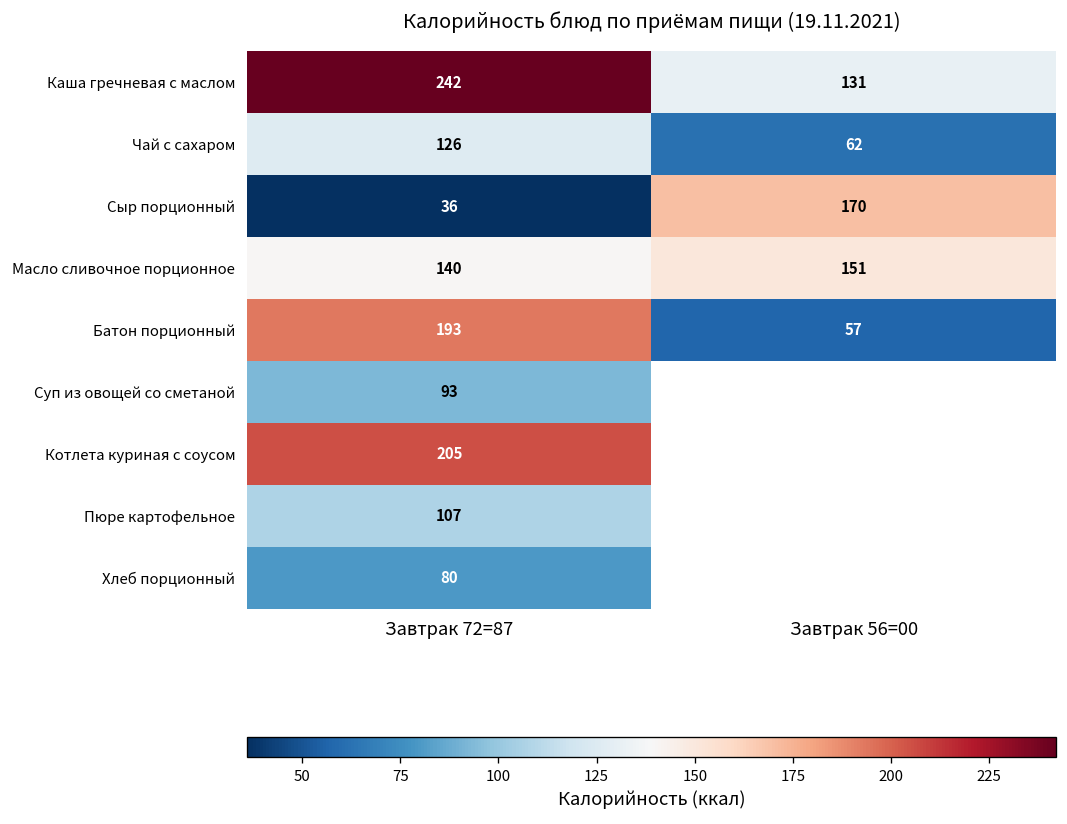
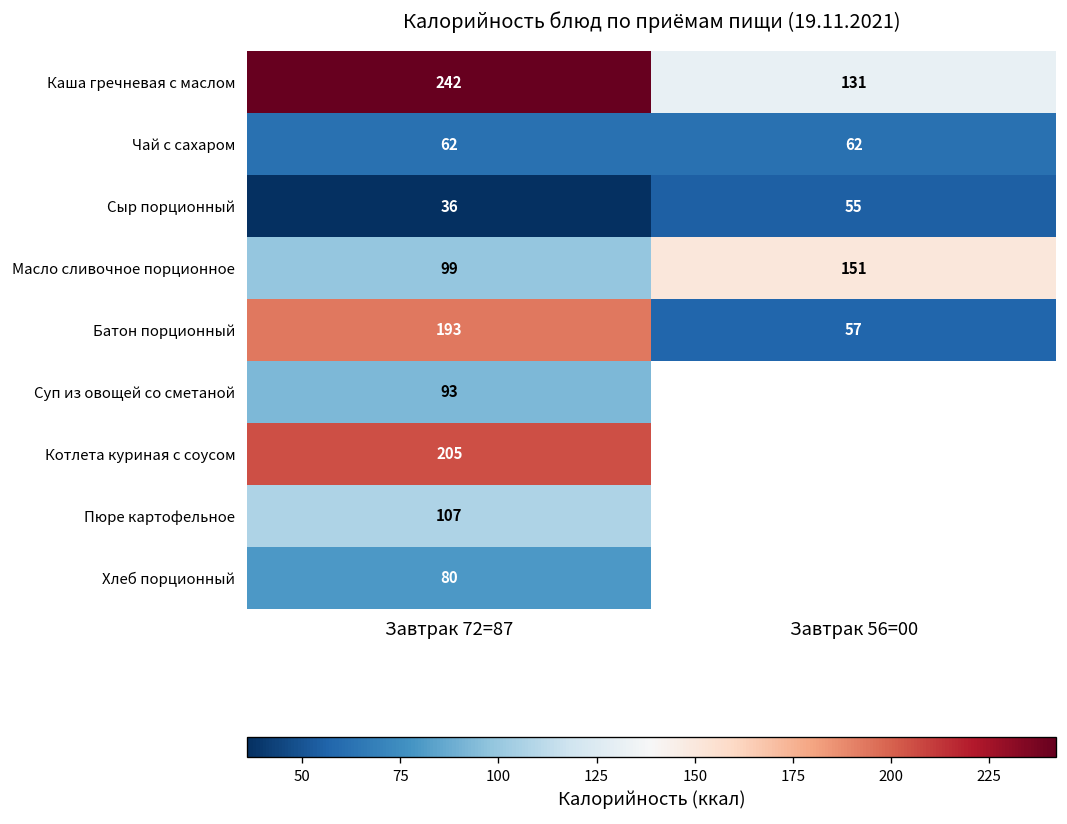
Чай с сахаром, Завтрак 72=87: 126 -> 62
Сыр порционный, Завтрак 56=00: 170 -> 55
Масло сливочное порционное, Завтрак 72=87: 140 -> 99
